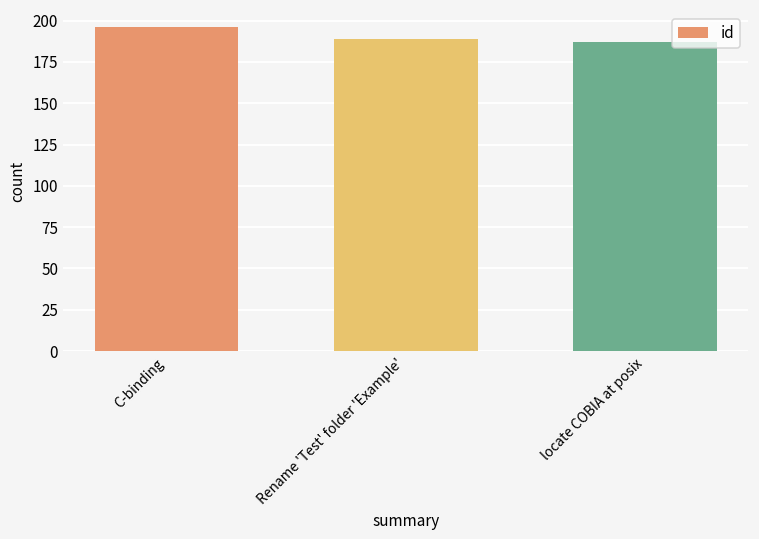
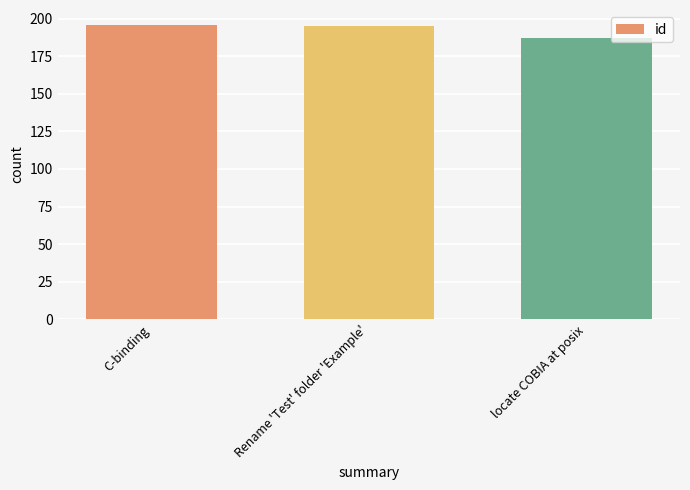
Rename 'Test' folder 'Example': 189 -> 195
